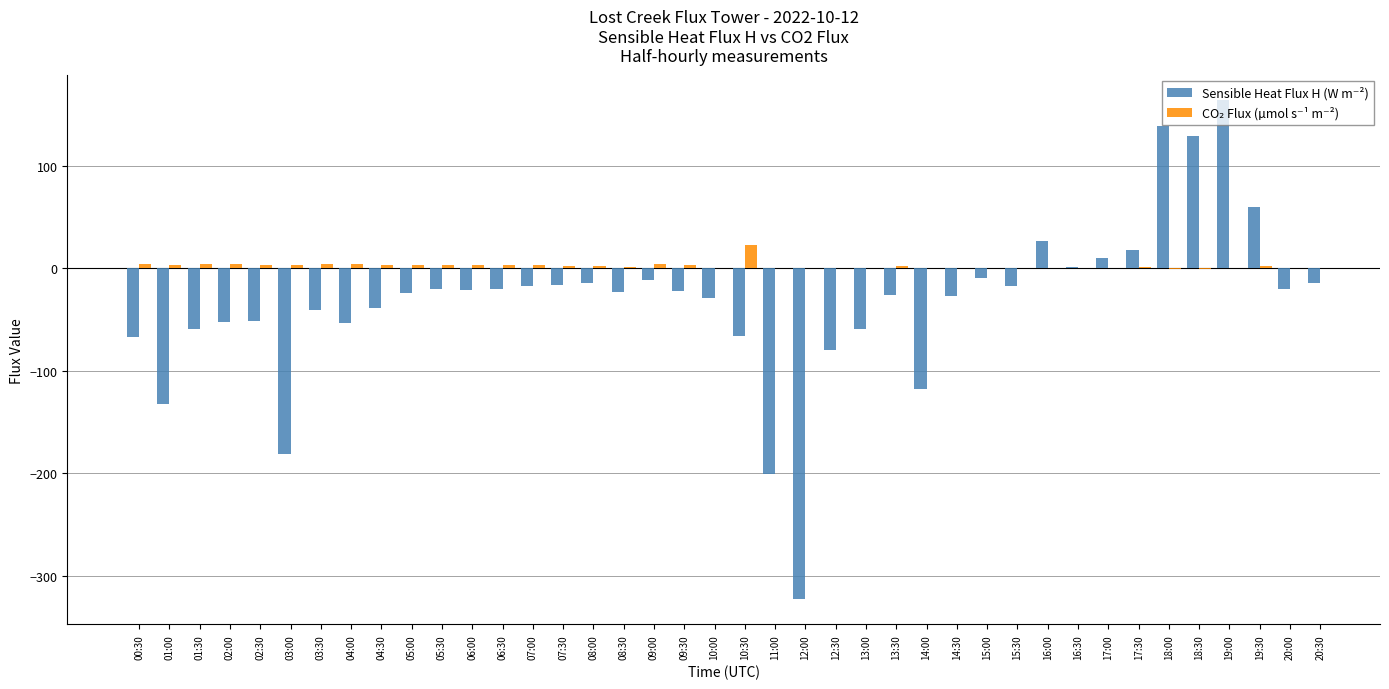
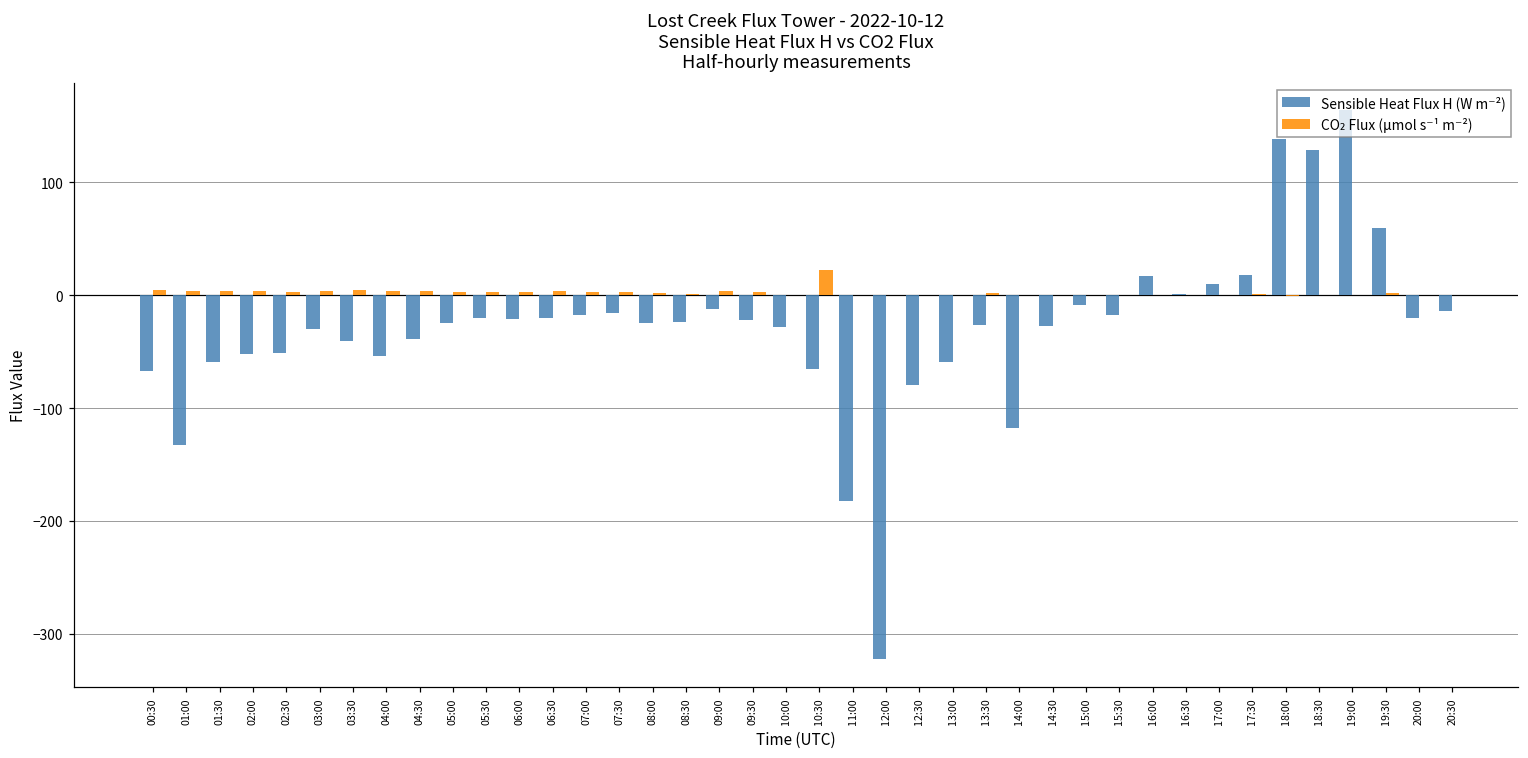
Sensible Heat Flux H (W m⁻²), 03:00: -181 -> -30
Sensible Heat Flux H (W m⁻²), 08:00: -14 -> -24
Sensible Heat Flux H (W m⁻²), 11:00: -201 -> -182
Sensible Heat Flux H (W m⁻²), 16:00: 27 -> 17
